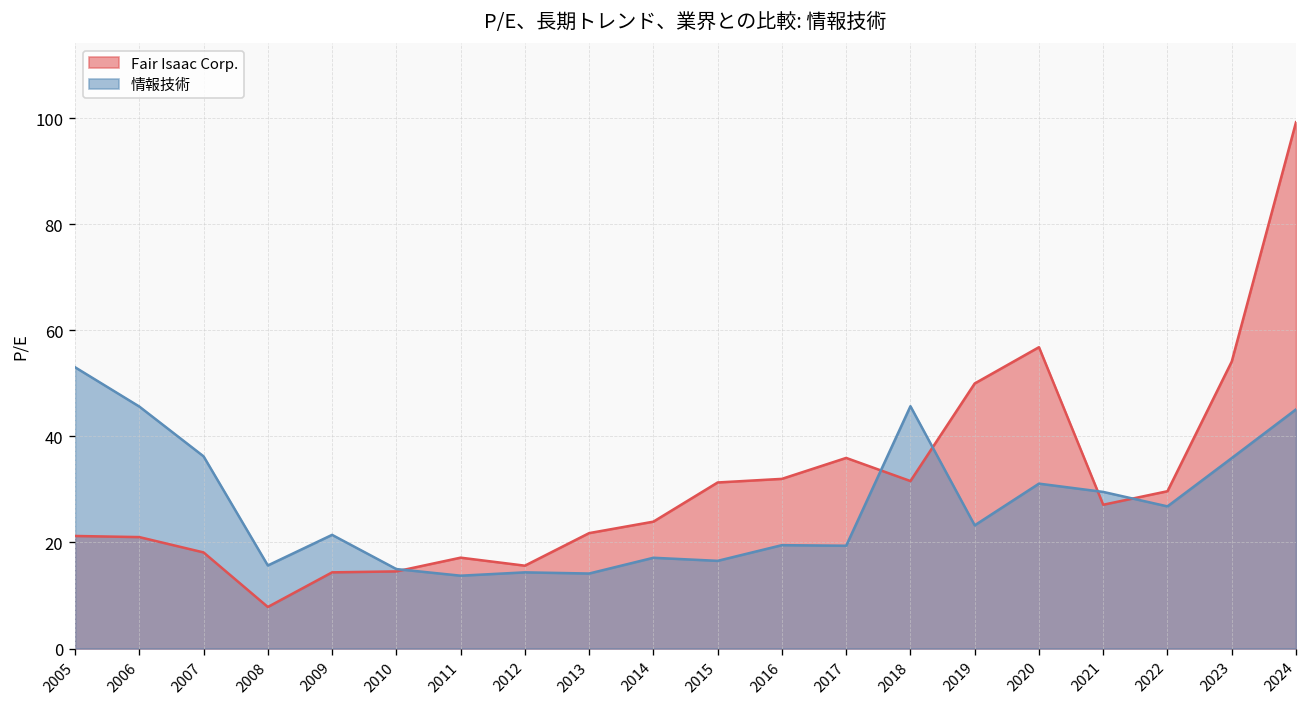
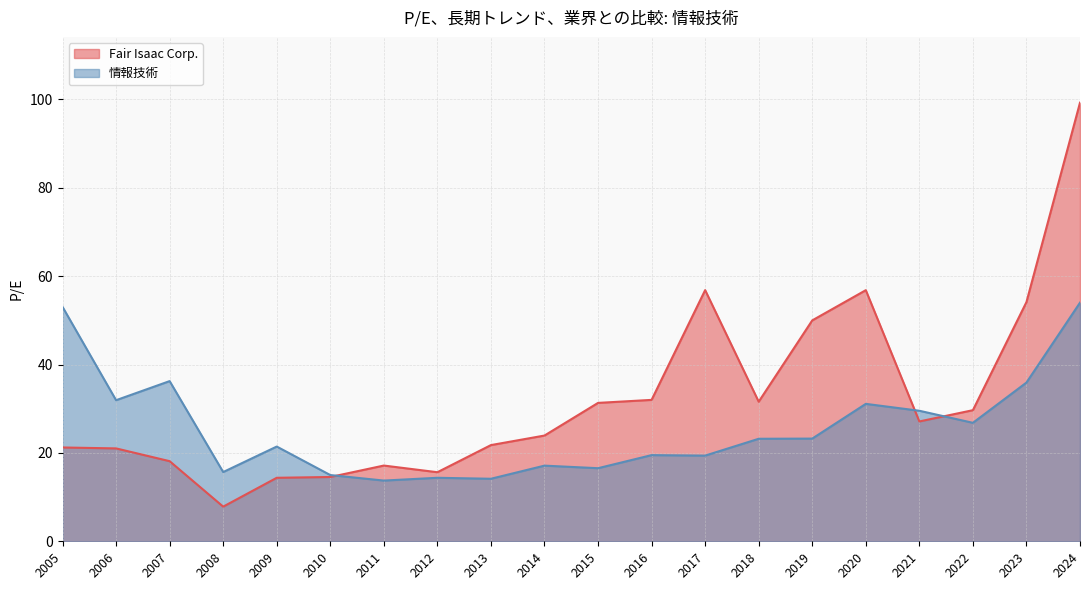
情報技術, 2006: 46 -> 32
Fair Isaac Corp., 2017: 36 -> 57
情報技術, 2018: 46 -> 23
情報技術, 2024: 45 -> 54
